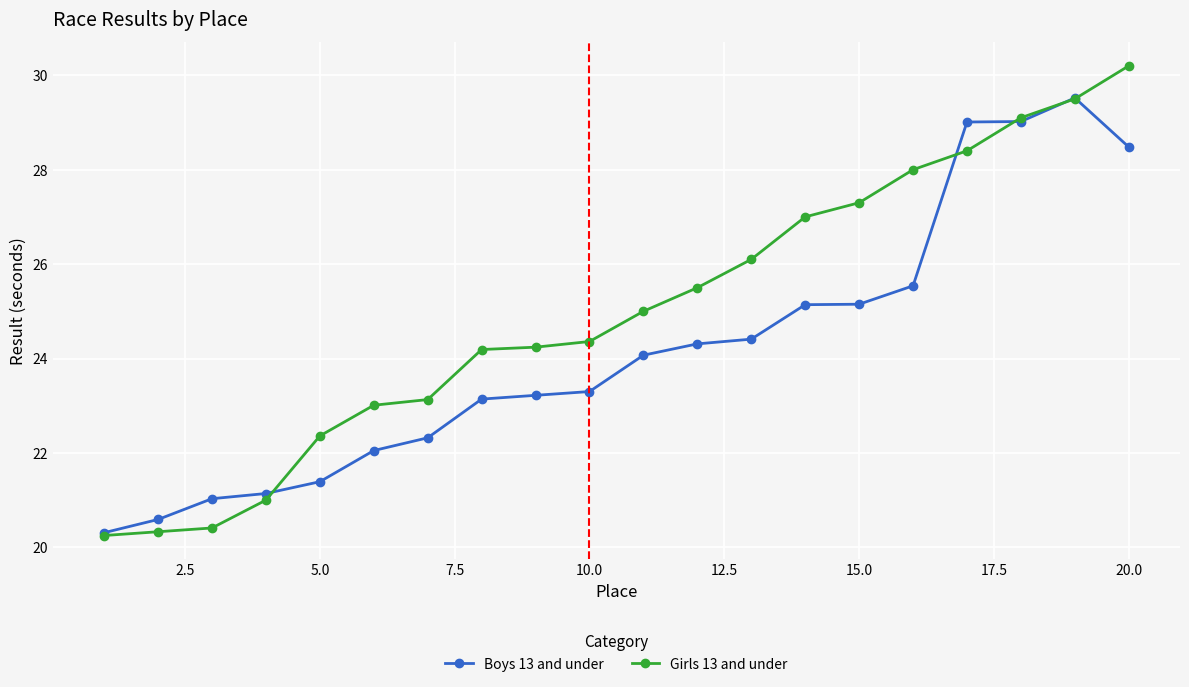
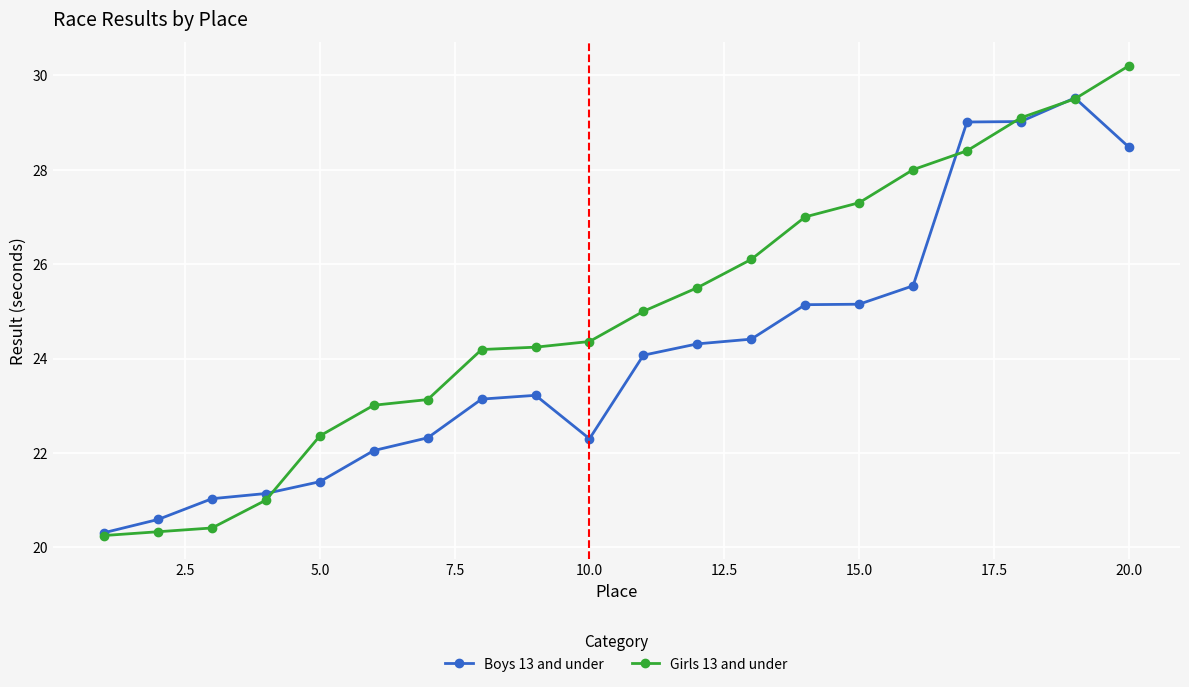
Boys 13 and under, 10.0: 23.3 -> 22.3
